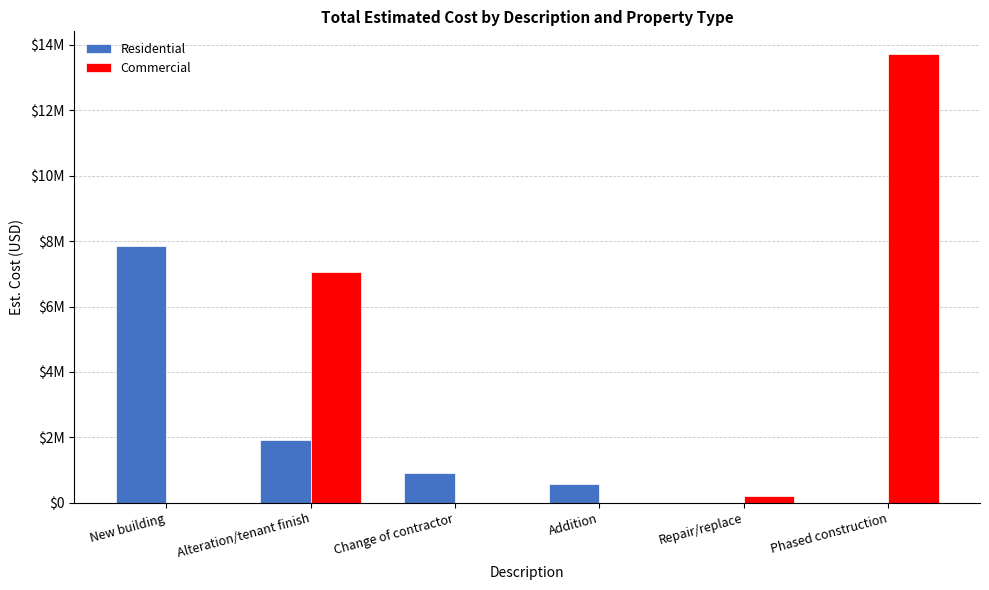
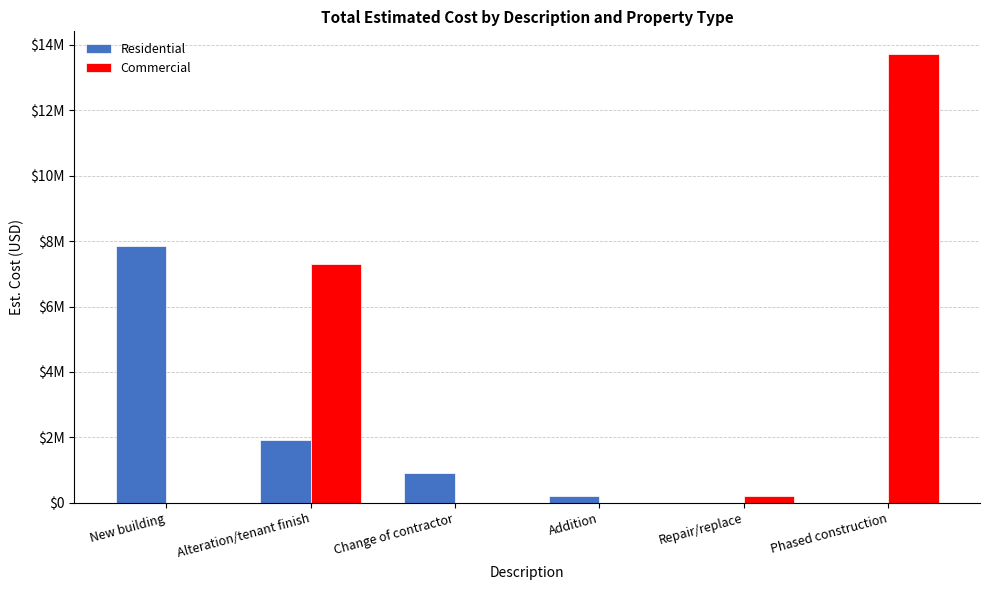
Commercial, Alteration/tenant finish: $7100000 -> $7300000
Residential, Addition: $600000 -> $200000
